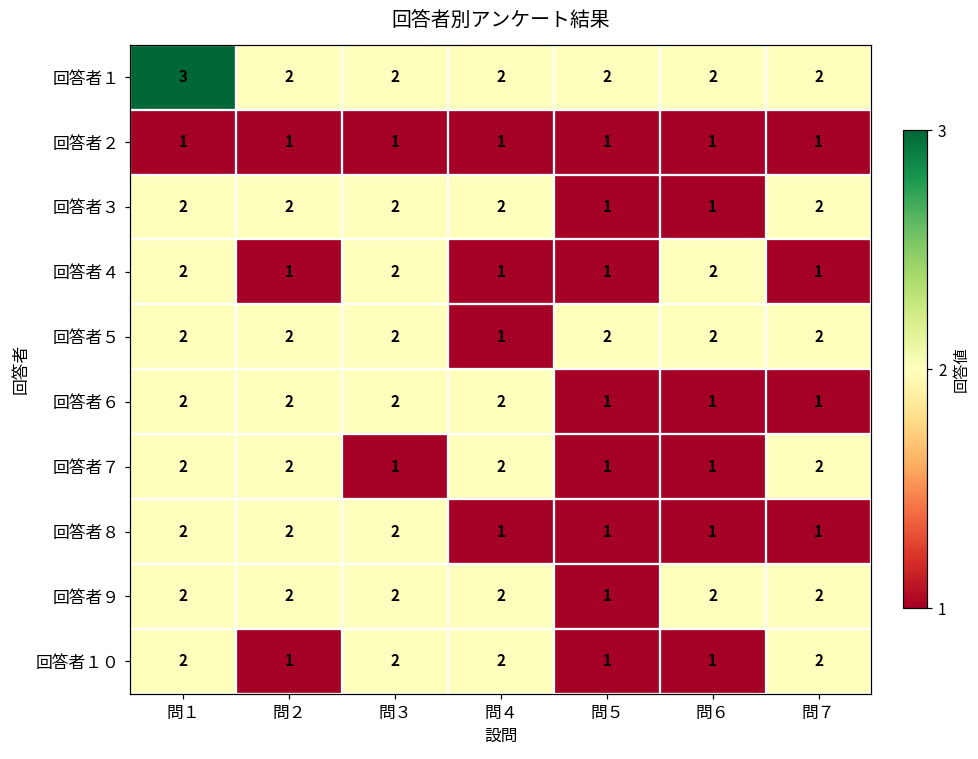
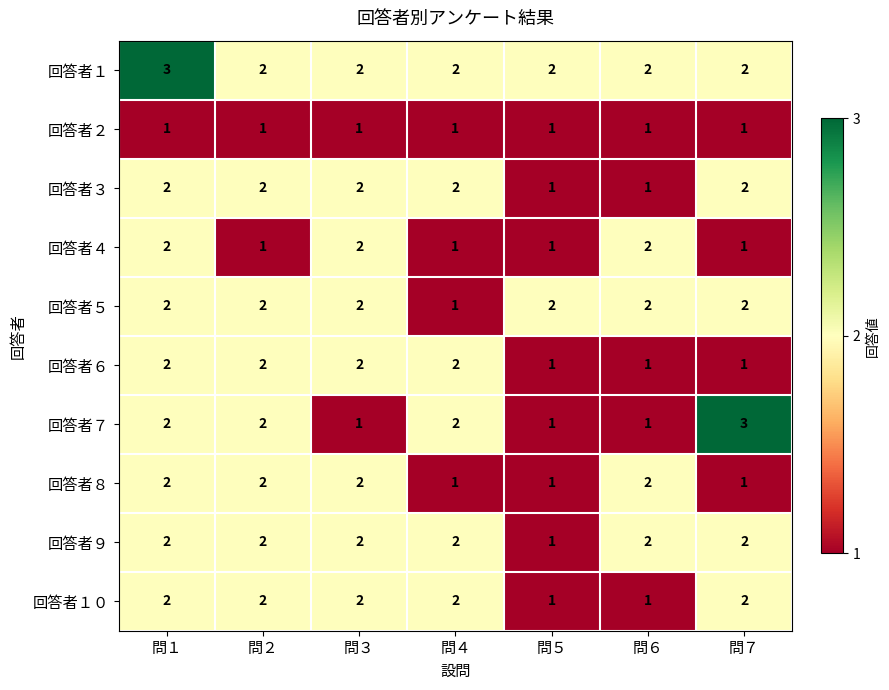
回答者７, 問７: 2 -> 3
回答者８, 問６: 1 -> 2
回答者１０, 問２: 1 -> 2
